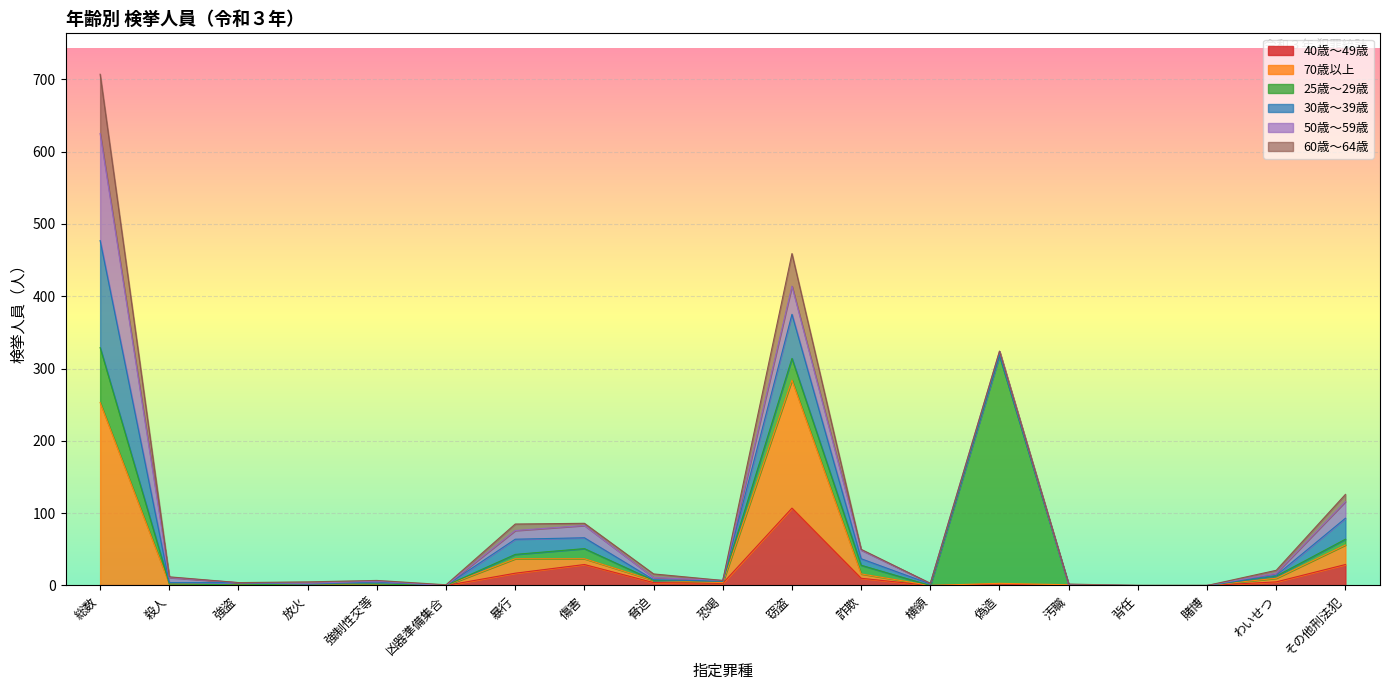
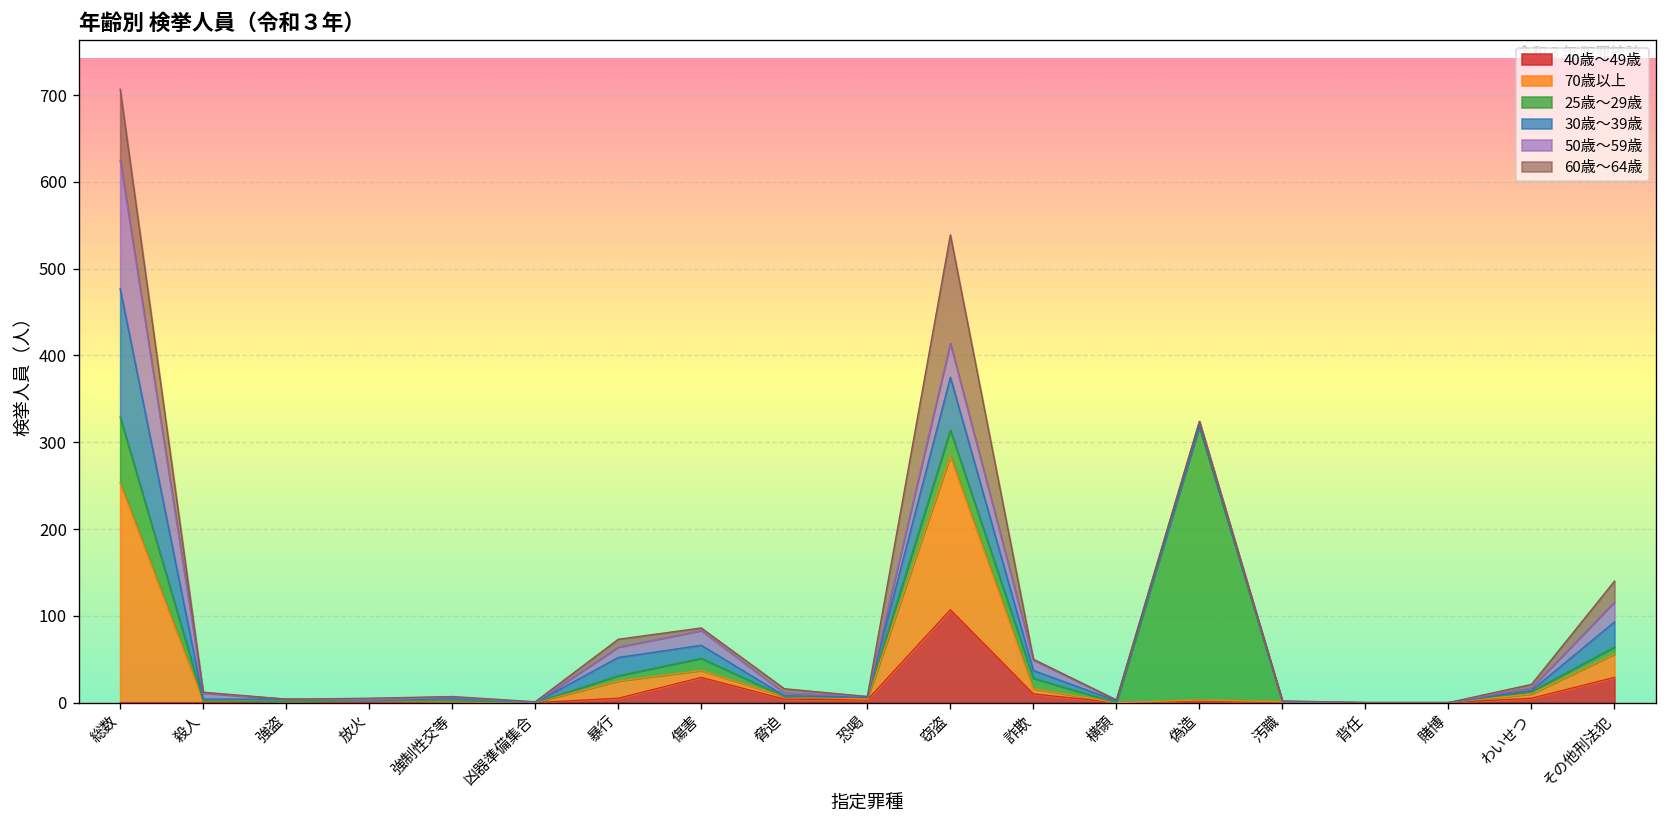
40歳～49歳, 暴行: 20 -> 10
60歳～64歳, 窃盗: 50 -> 130
60歳～64歳, その他刑法犯: 10 -> 20
